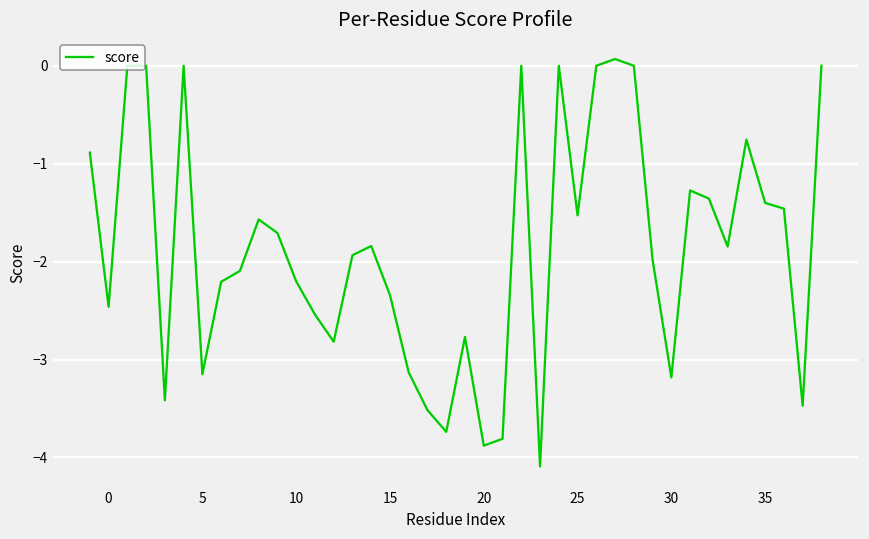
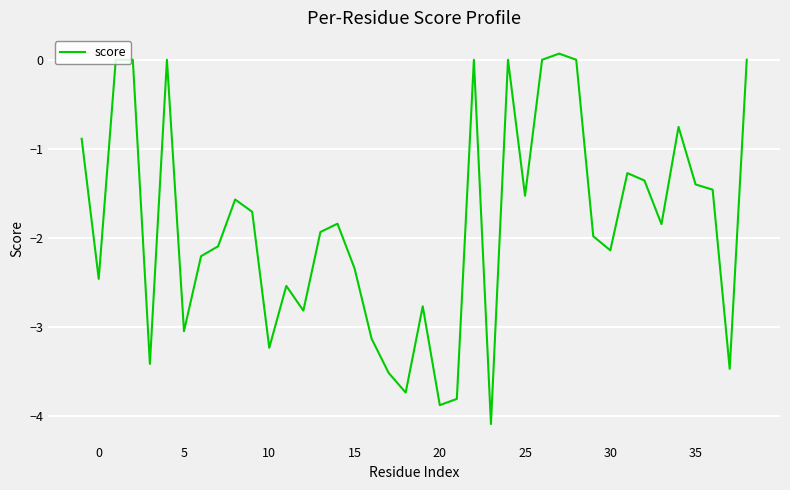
5: -3.1 -> -3.0
10: -2.2 -> -3.2
30: -3.2 -> -2.1
